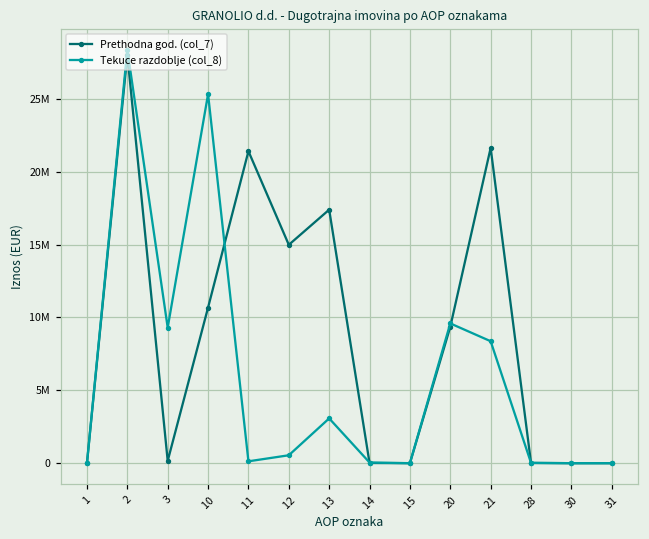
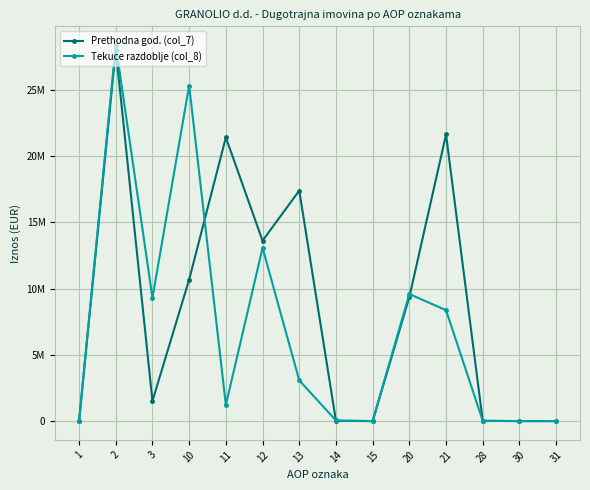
Prethodna god. (col_7), 3: 200000 -> 1500000
Tekuce razdoblje (col_8), 11: 100000 -> 1200000
Prethodna god. (col_7), 12: 15000000 -> 13600000
Tekuce razdoblje (col_8), 12: 500000 -> 13100000
